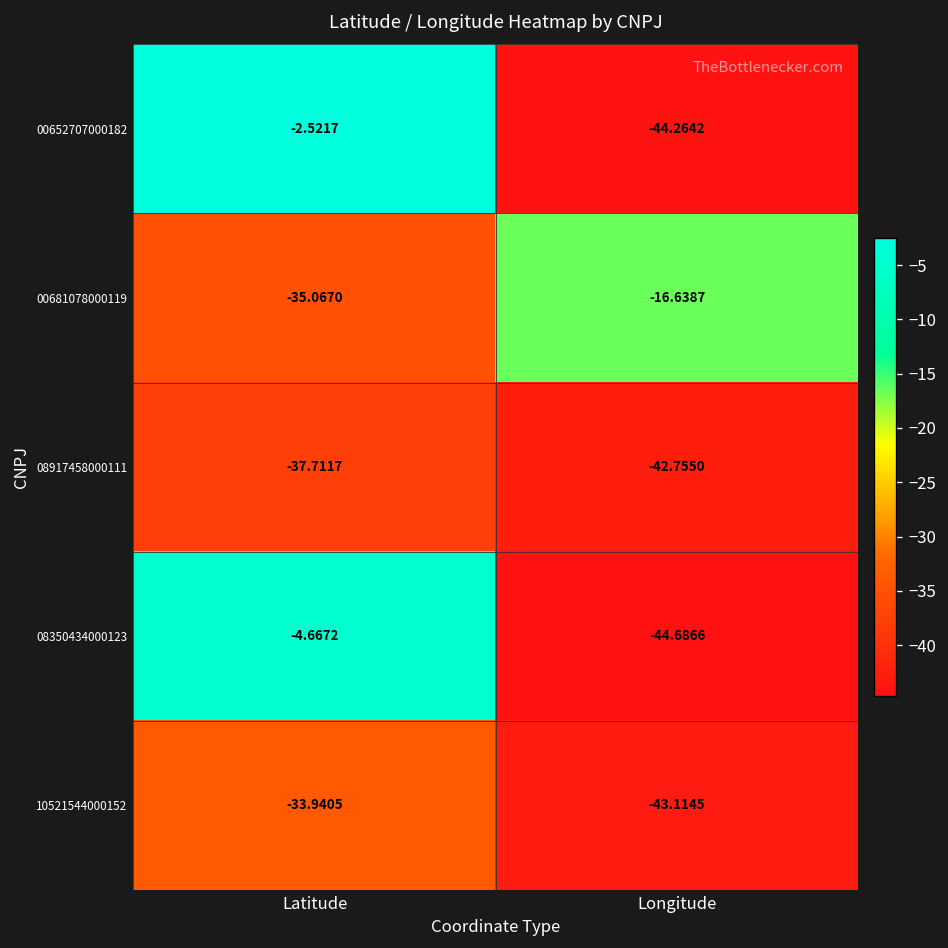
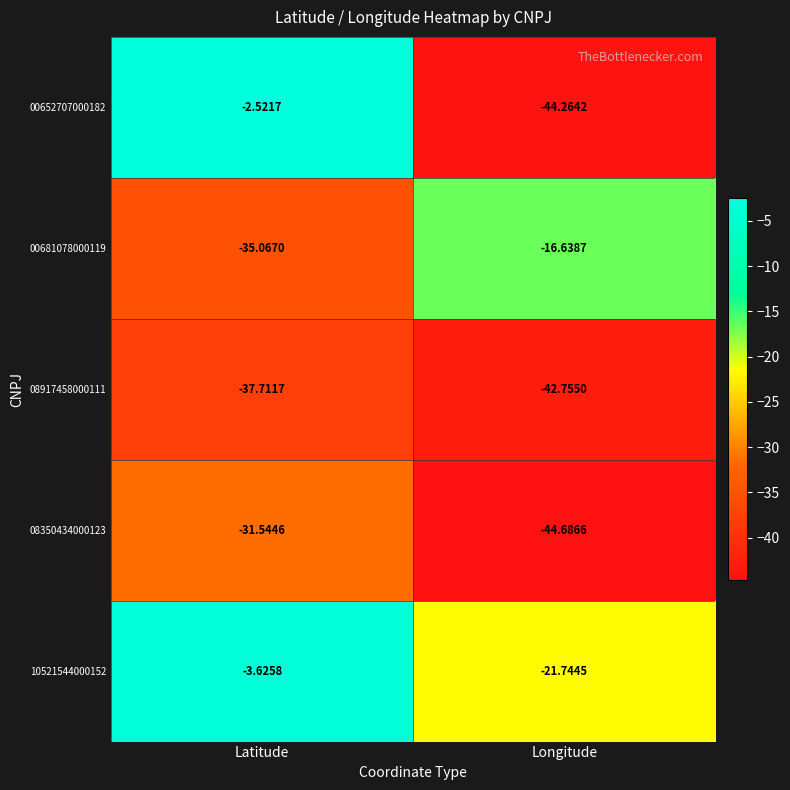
08350434000123, Latitude: -4.6672 -> -31.5446
10521544000152, Latitude: -33.9405 -> -3.6258
10521544000152, Longitude: -43.1145 -> -21.7445
